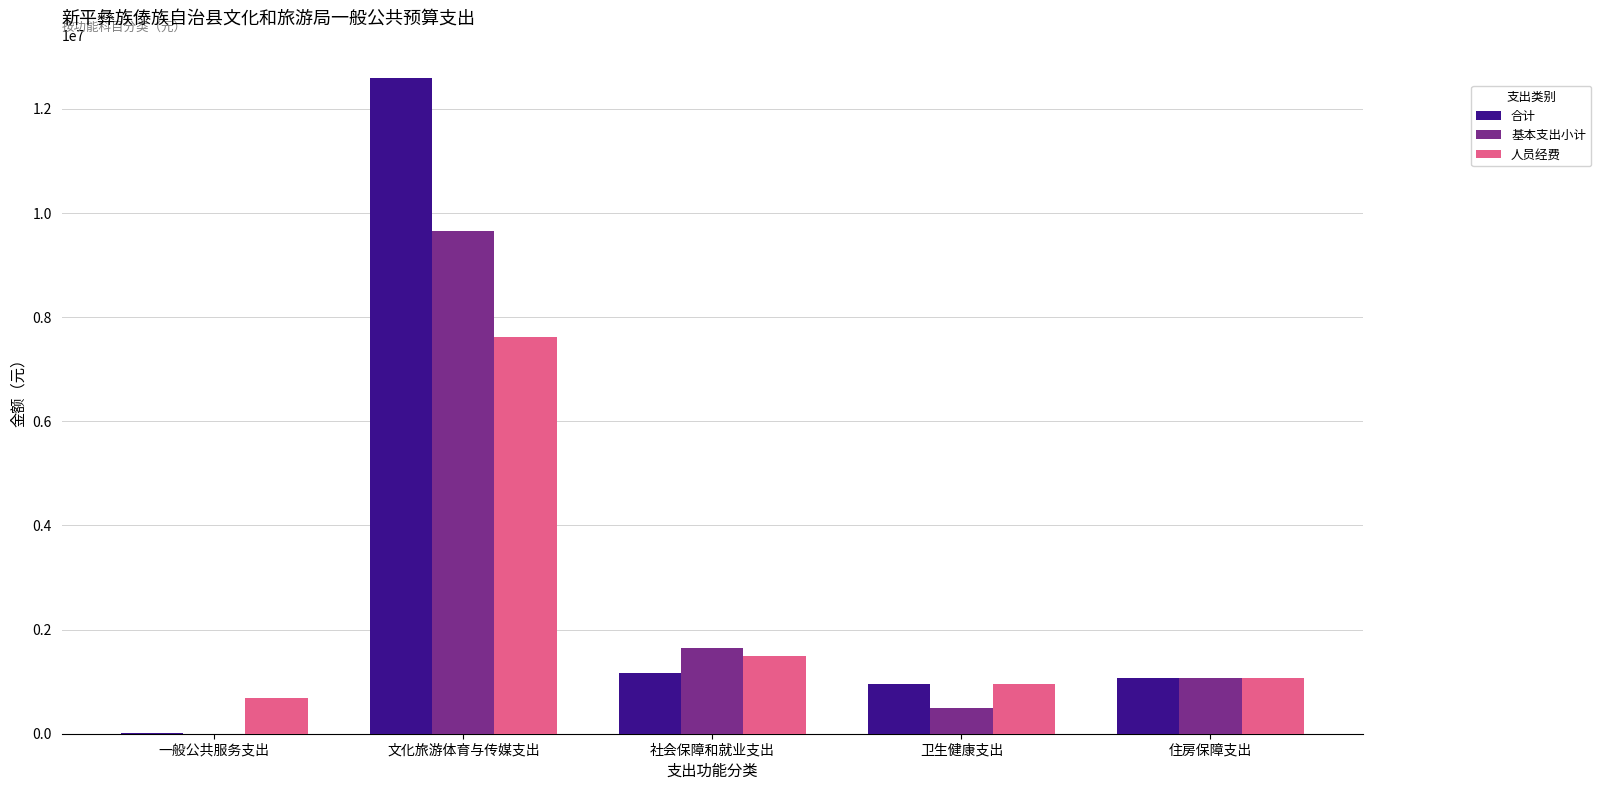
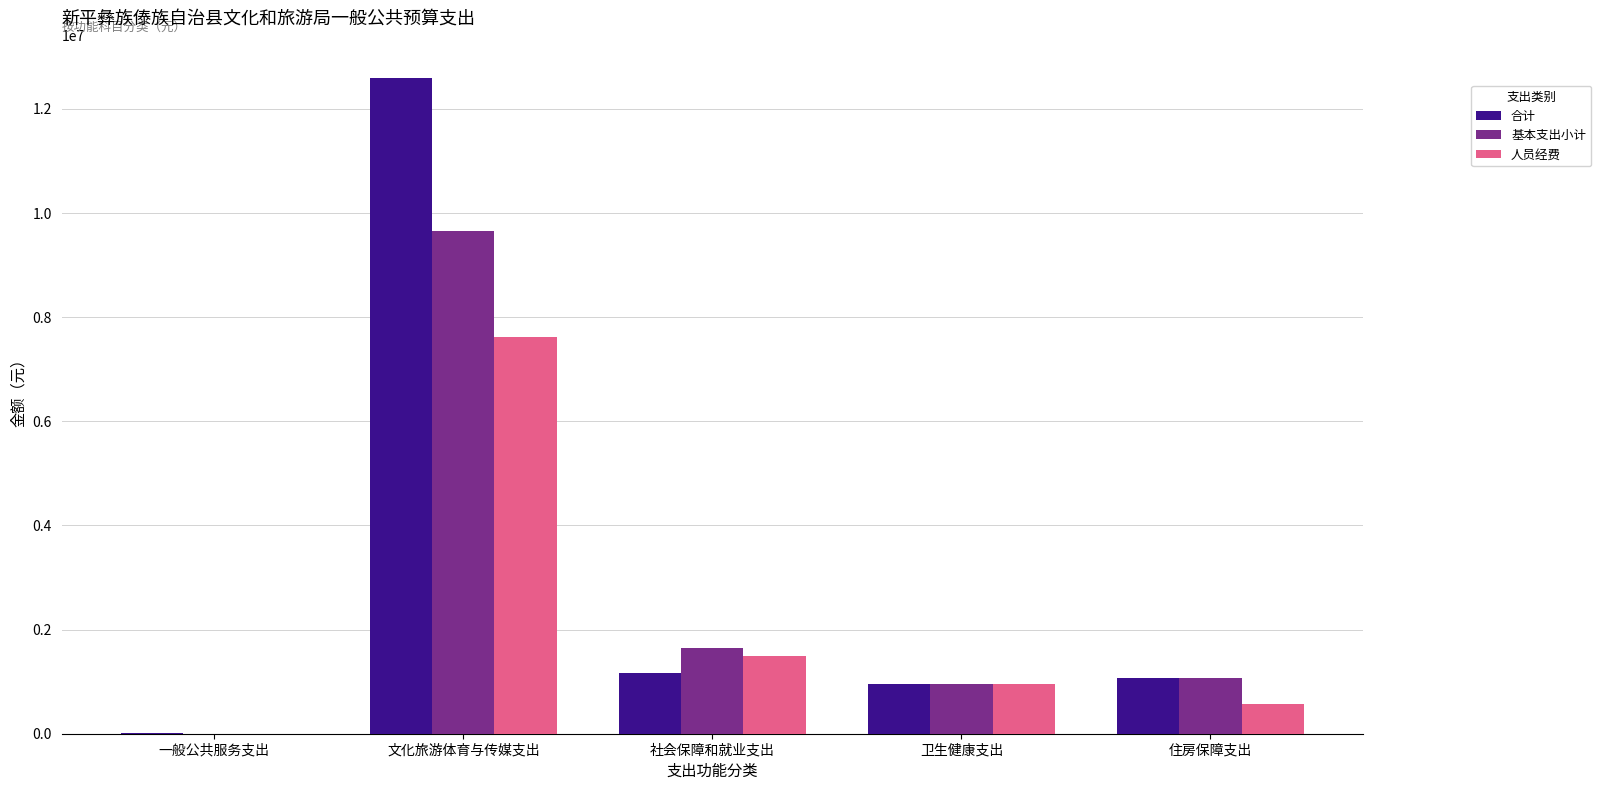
人员经费, 一般公共服务支出: 700000 -> 0
基本支出小计, 卫生健康支出: 500000 -> 1000000
人员经费, 住房保障支出: 1100000 -> 600000
